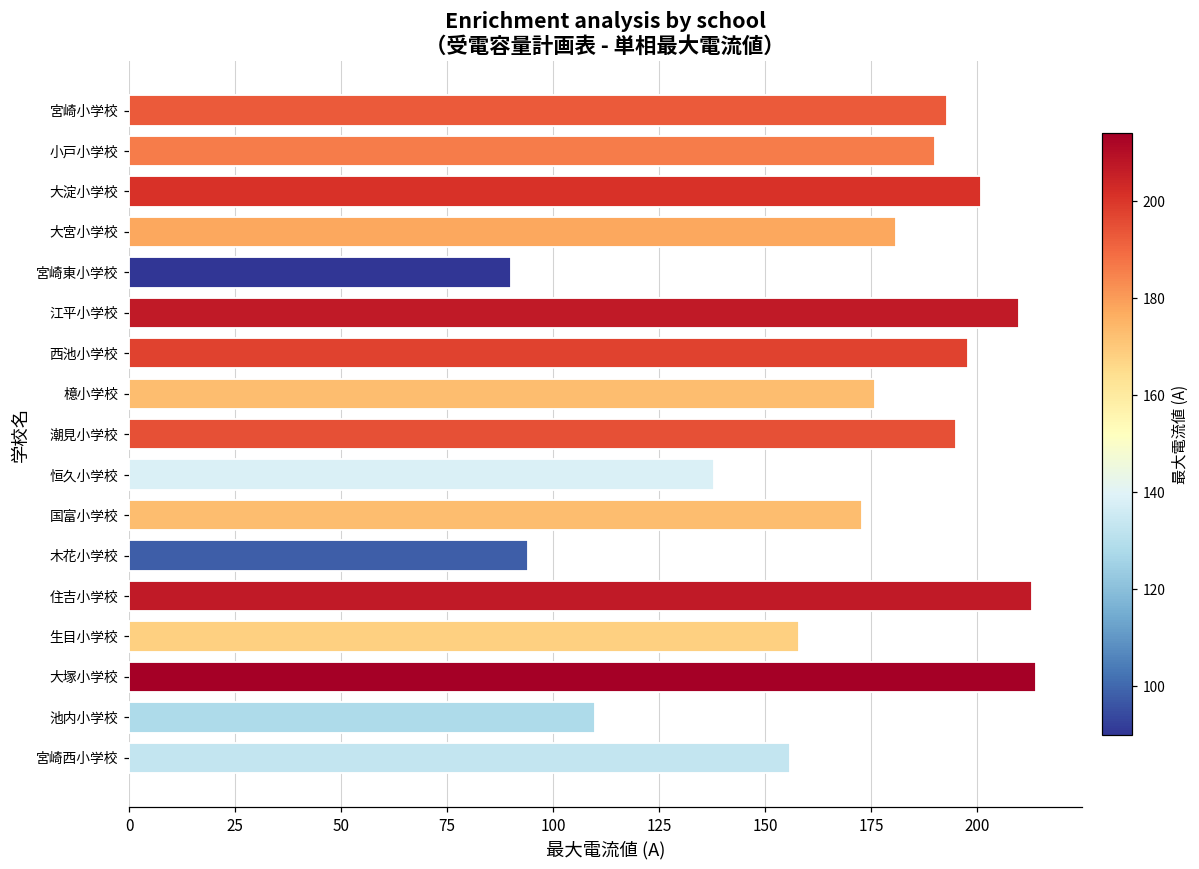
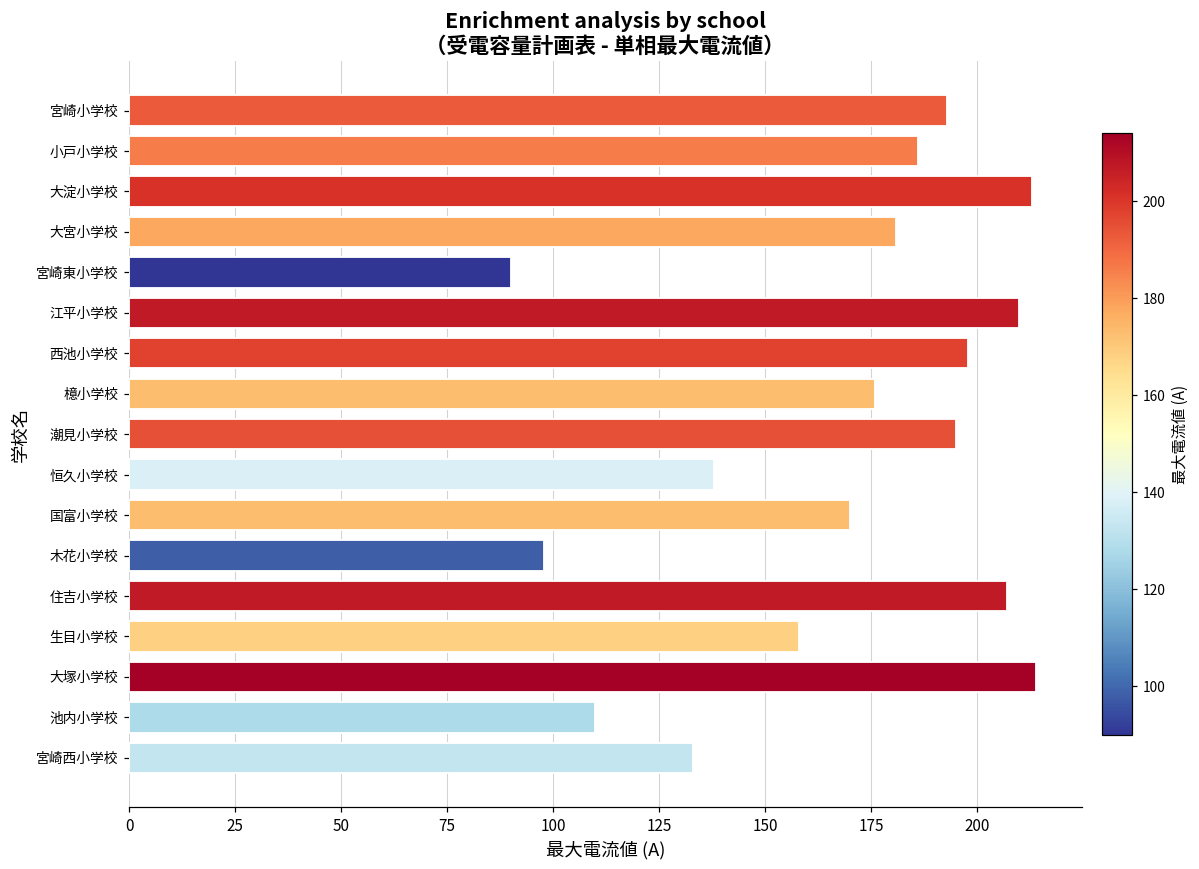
小戸小学校: 190 -> 186
大淀小学校: 201 -> 213
国富小学校: 173 -> 170
木花小学校: 94 -> 98
住吉小学校: 213 -> 207
宮崎西小学校: 156 -> 133
